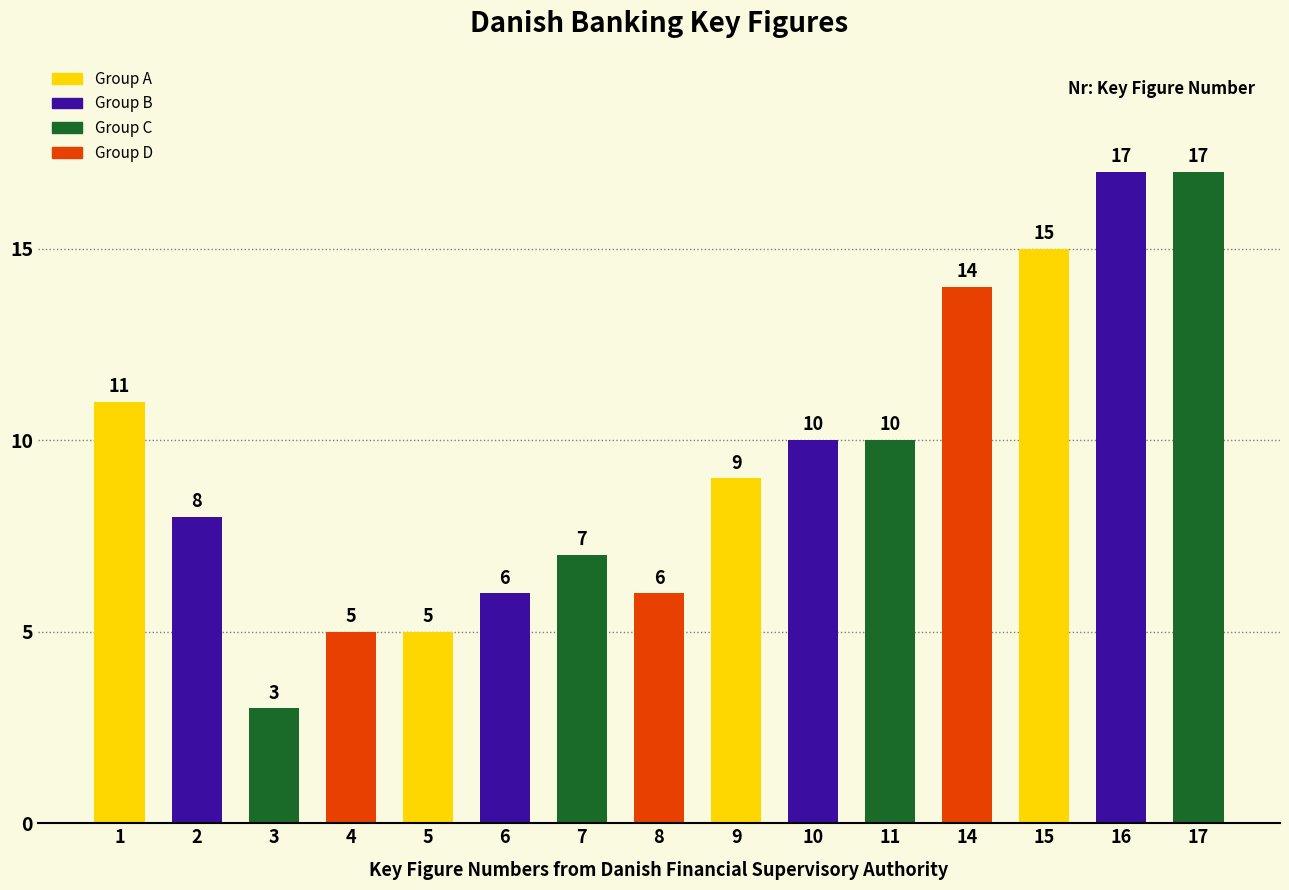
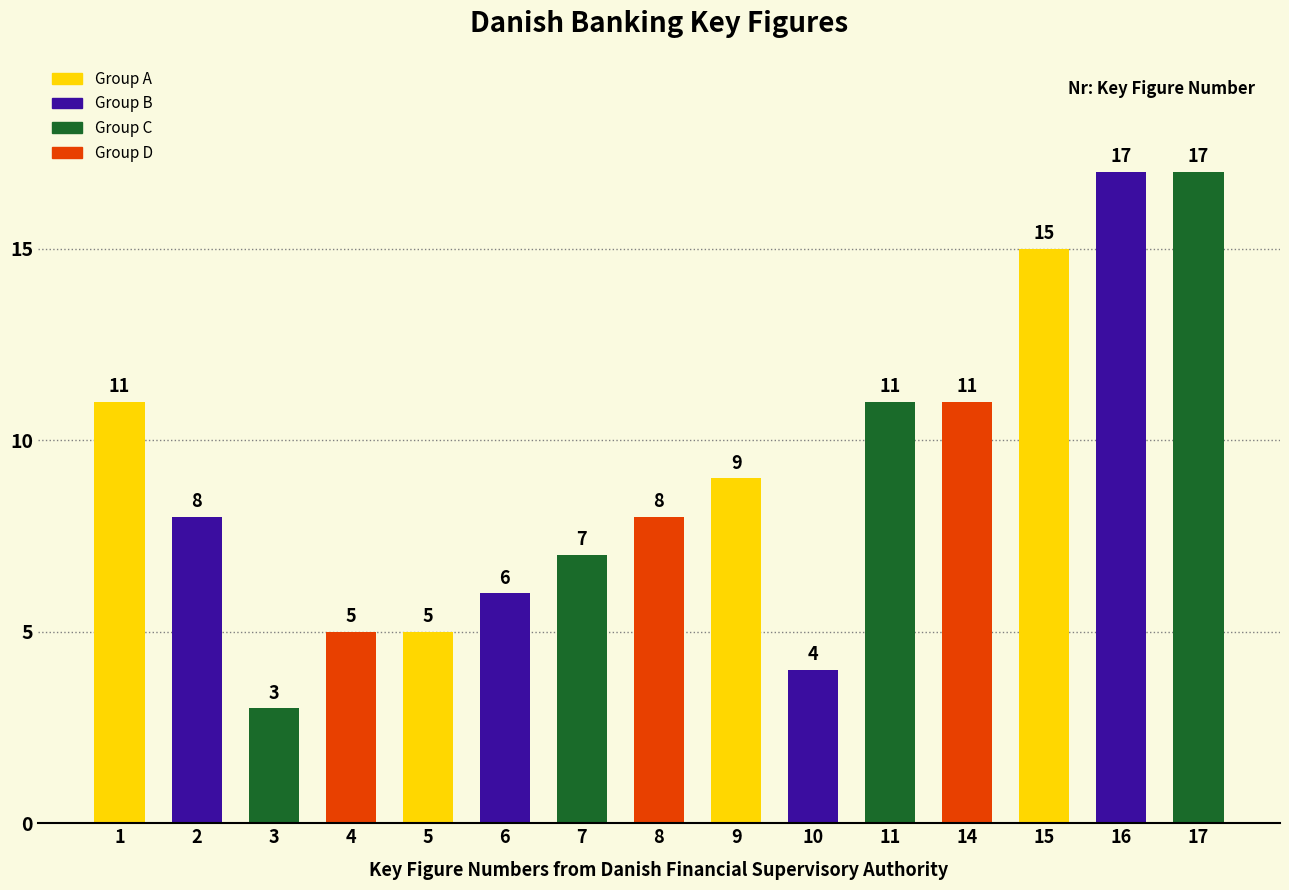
8: 6 -> 8
10: 10 -> 4
11: 10 -> 11
14: 14 -> 11
